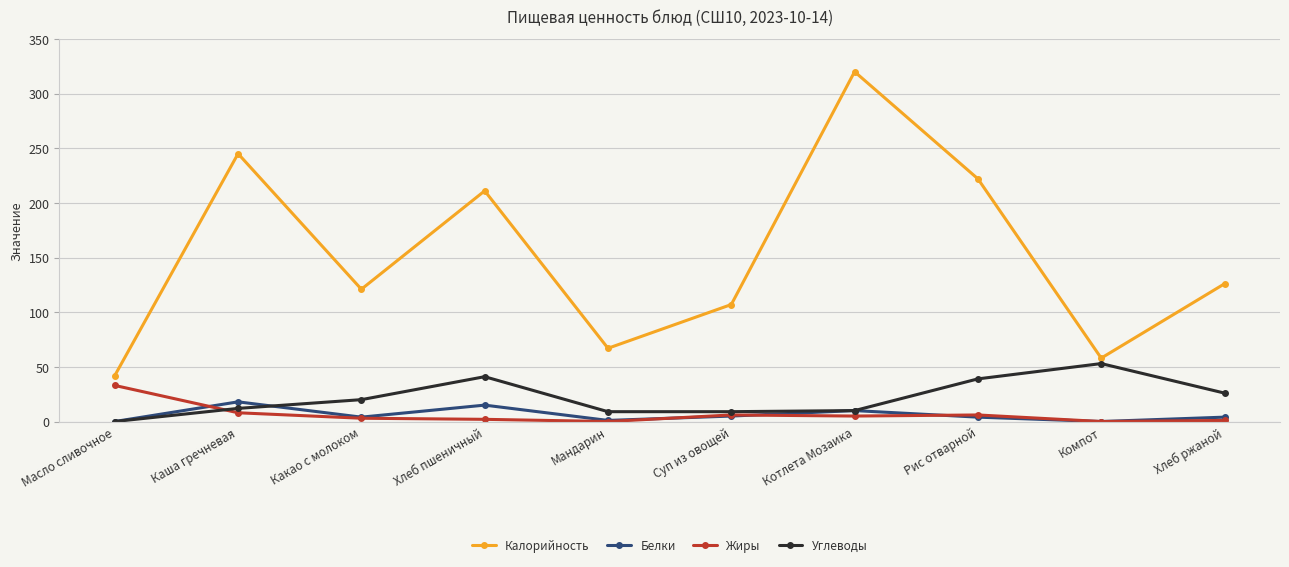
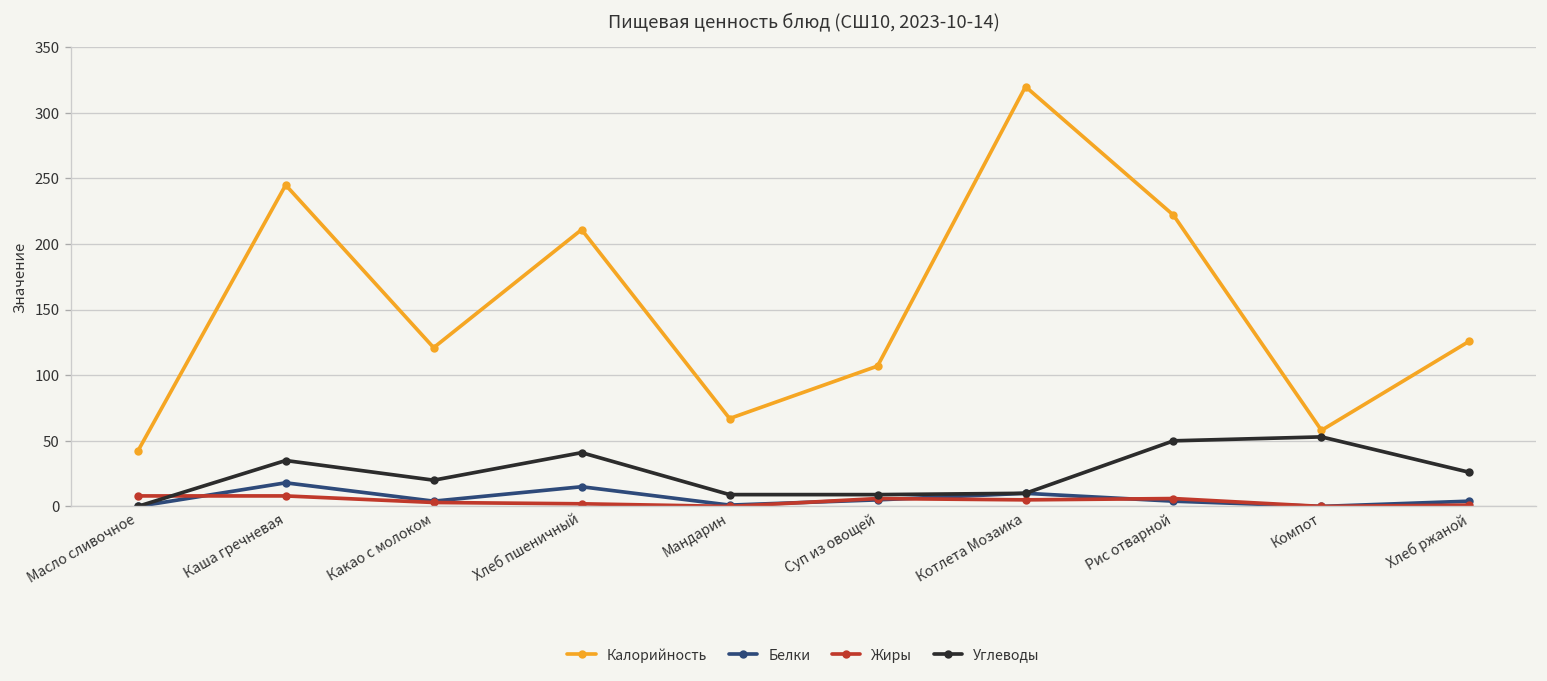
Жиры, Масло сливочное: 33 -> 8
Углеводы, Каша гречневая: 12 -> 35
Углеводы, Рис отварной: 39 -> 50
